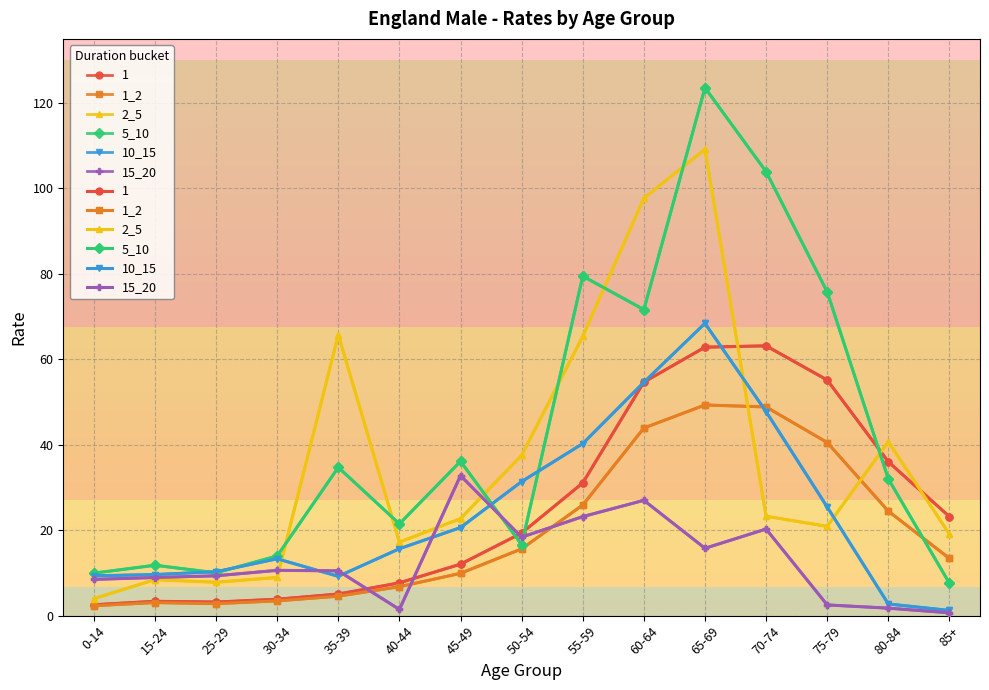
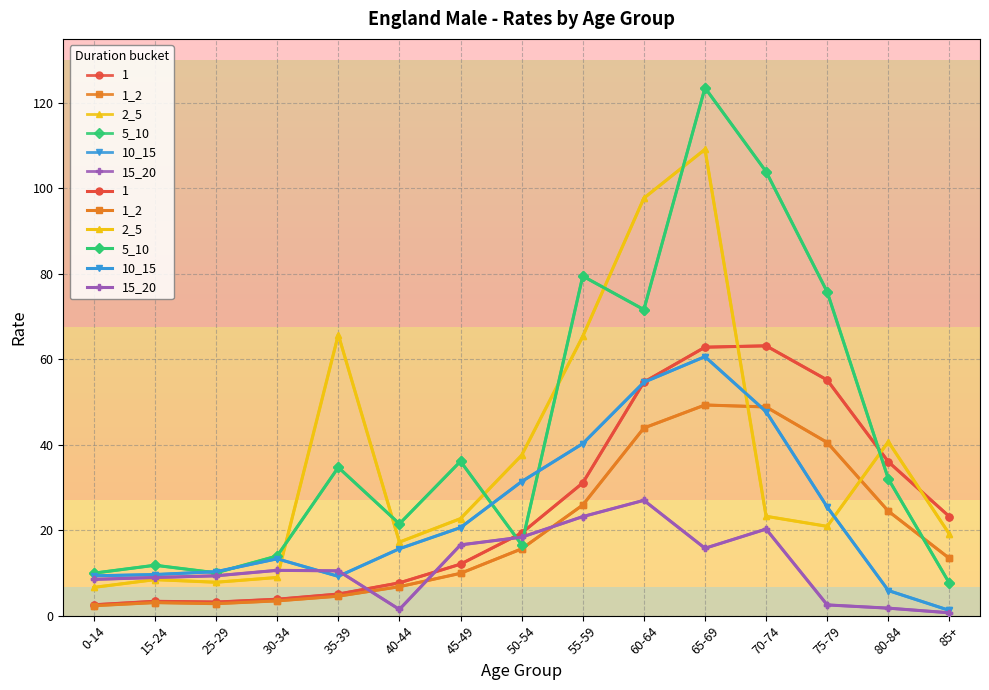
2_5, 0-14: 4 -> 7
15_20, 45-49: 33 -> 17
10_15, 65-69: 68 -> 61
10_15, 80-84: 3 -> 6
